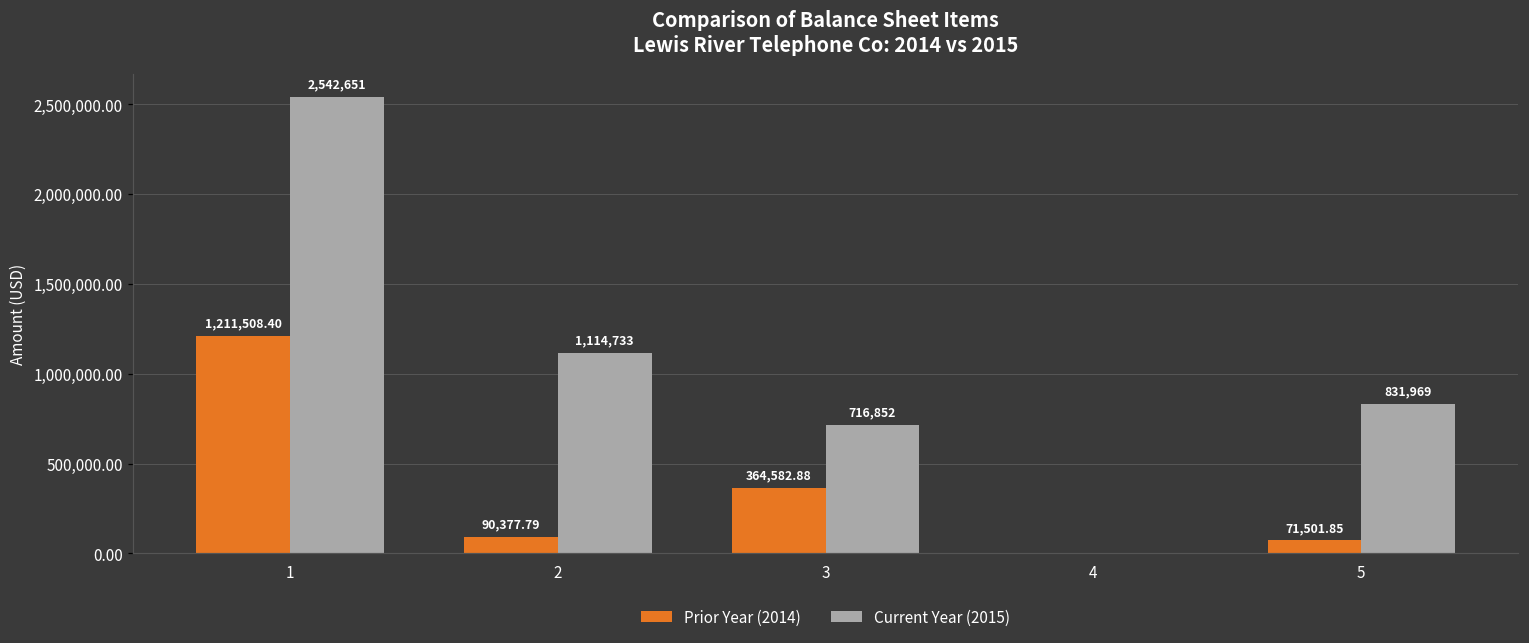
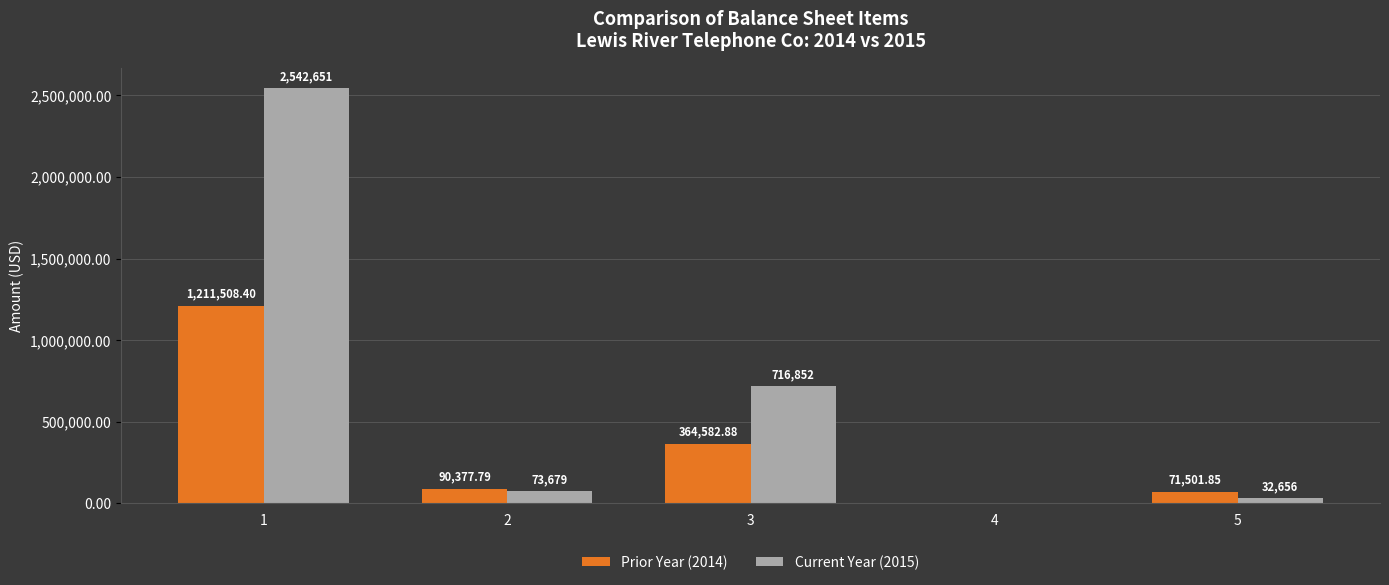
Current Year (2015), 2: 1,114,733 -> 73,679
Current Year (2015), 5: 831,969 -> 32,656
